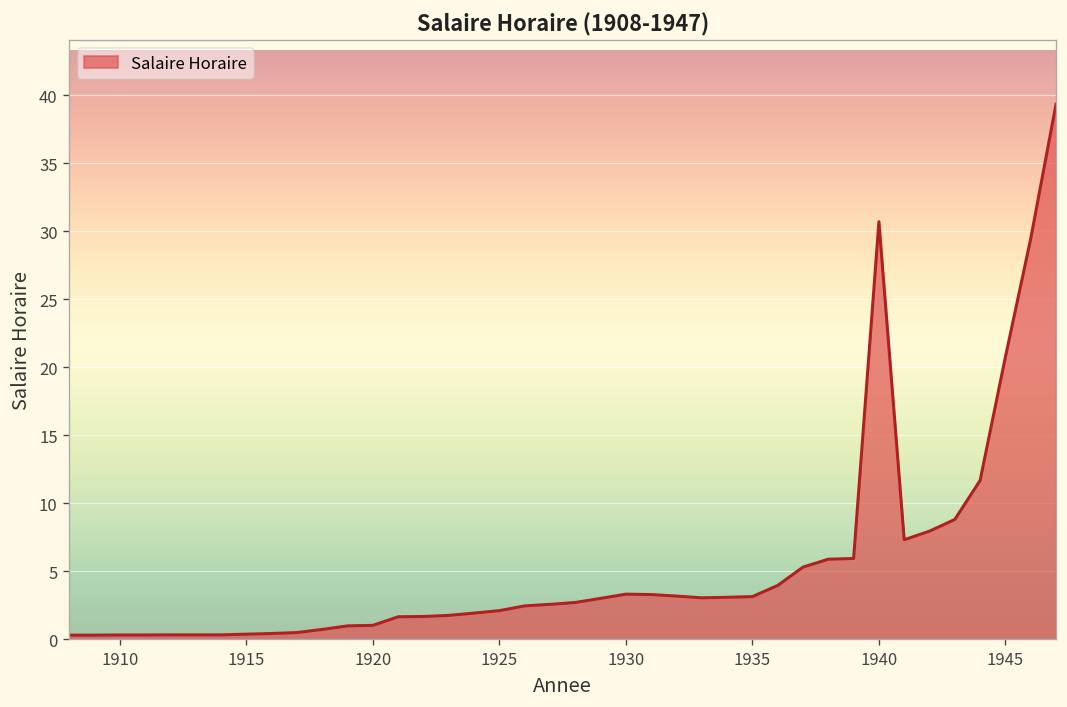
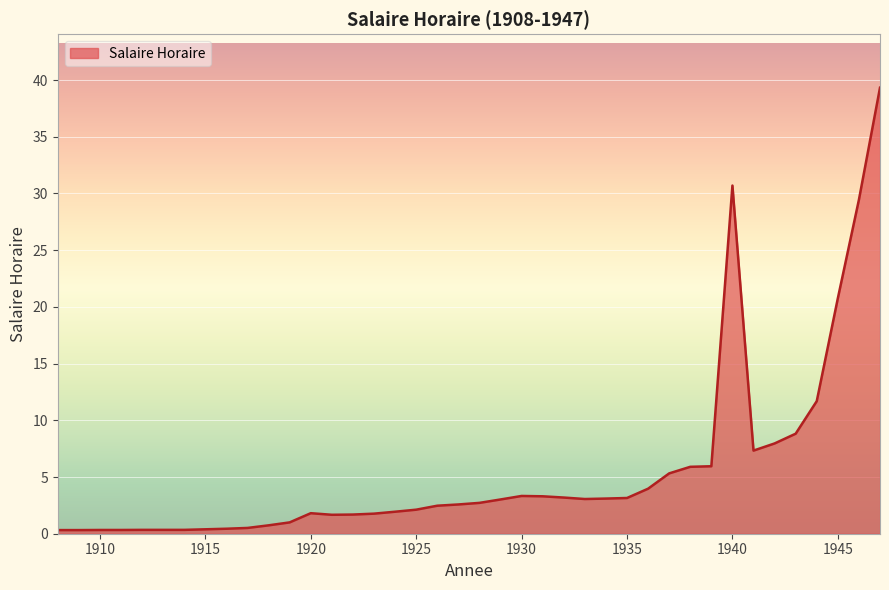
1920: 1.0 -> 1.8
